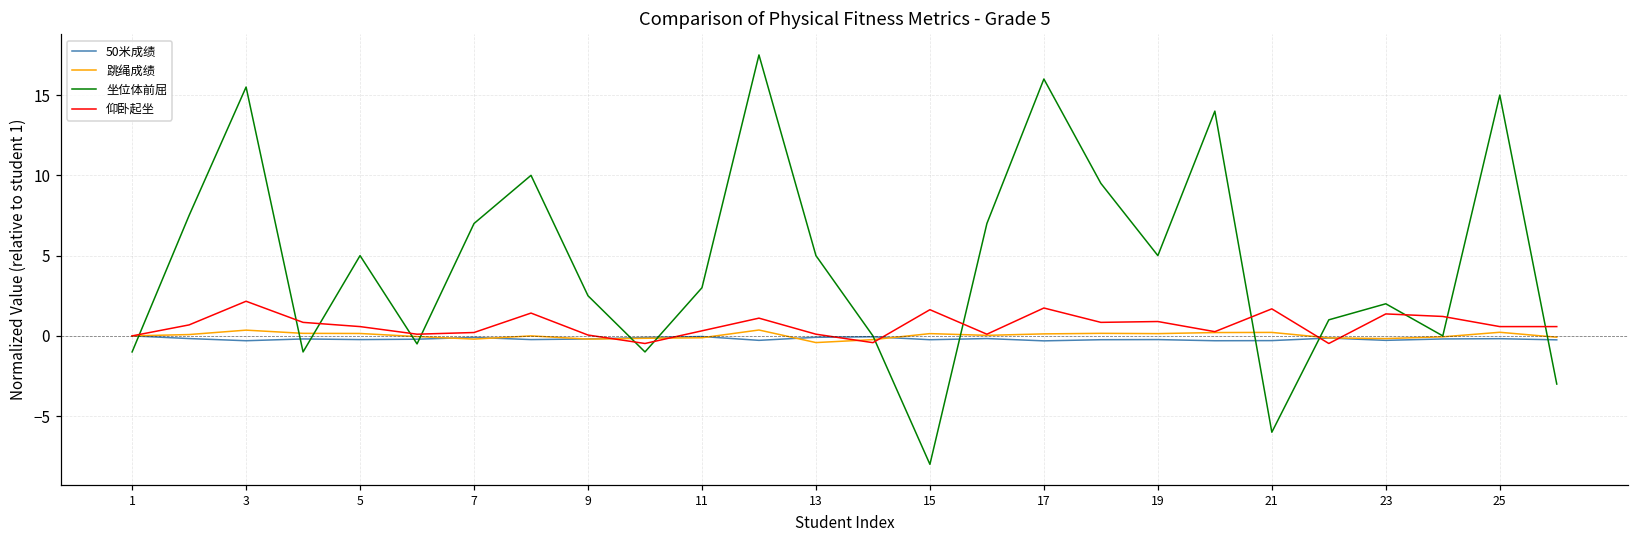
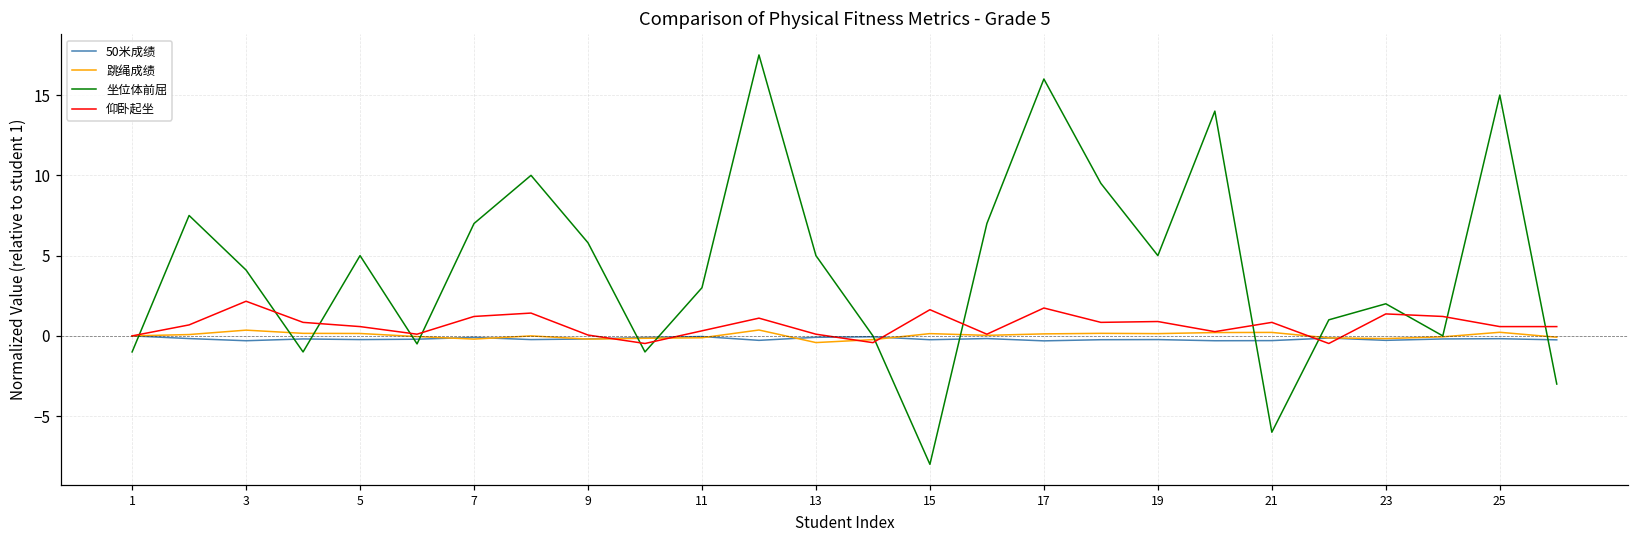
坐位体前屈, 3: 15.5 -> 4.1
仰卧起坐, 7: 0.2 -> 1.2
坐位体前屈, 9: 2.5 -> 5.8
仰卧起坐, 21: 1.7 -> 0.8
